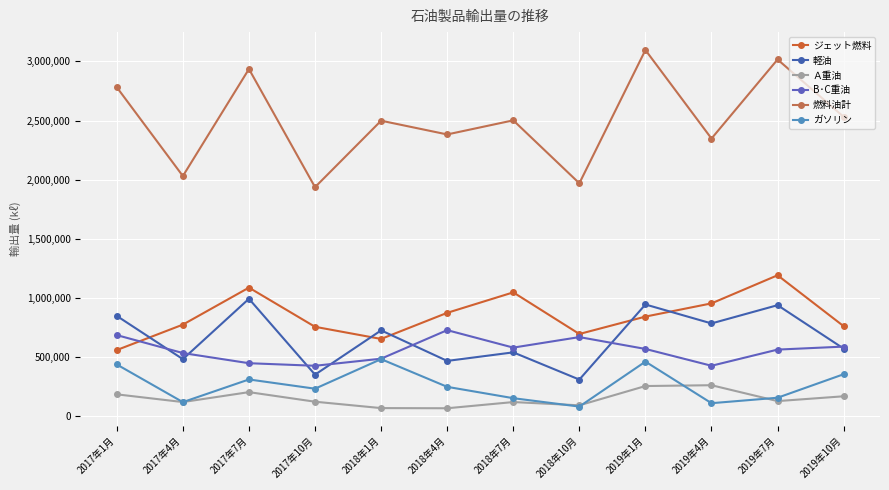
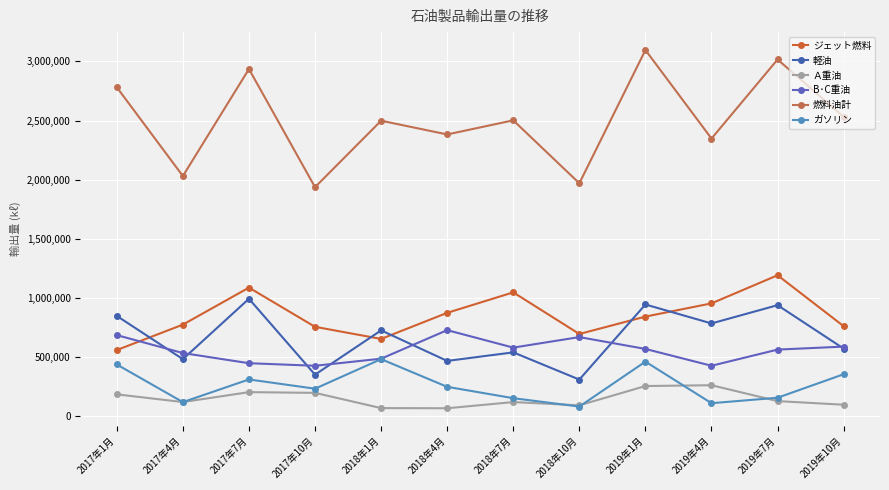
Ａ重油, 2017年10月: 120,000 -> 200,000
Ａ重油, 2019年10月: 170,000 -> 100,000
